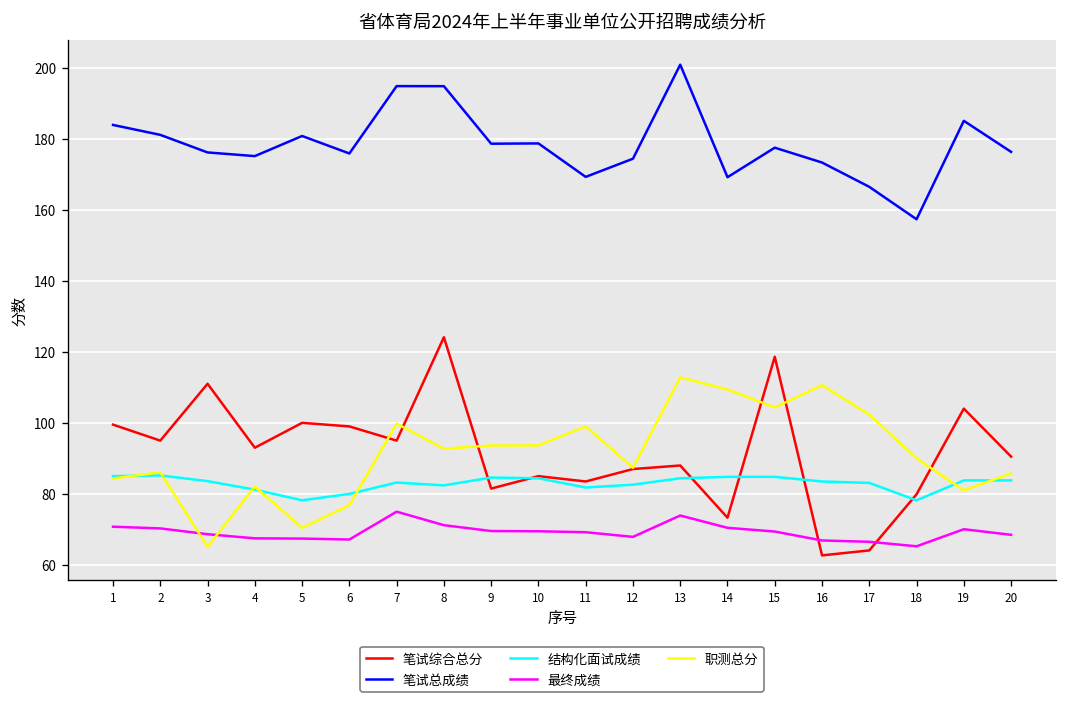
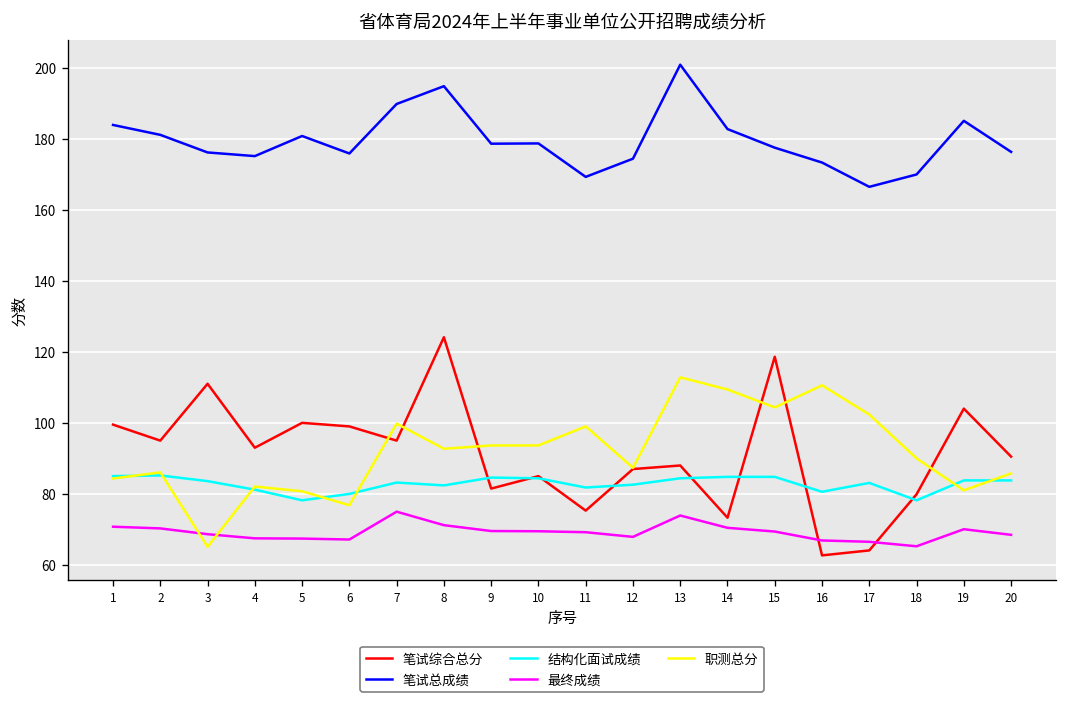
职测总分, 5: 70 -> 81
笔试总成绩, 7: 195 -> 190
笔试综合总分, 11: 84 -> 75
笔试总成绩, 14: 169 -> 183
结构化面试成绩, 16: 84 -> 81
笔试总成绩, 18: 157 -> 170
